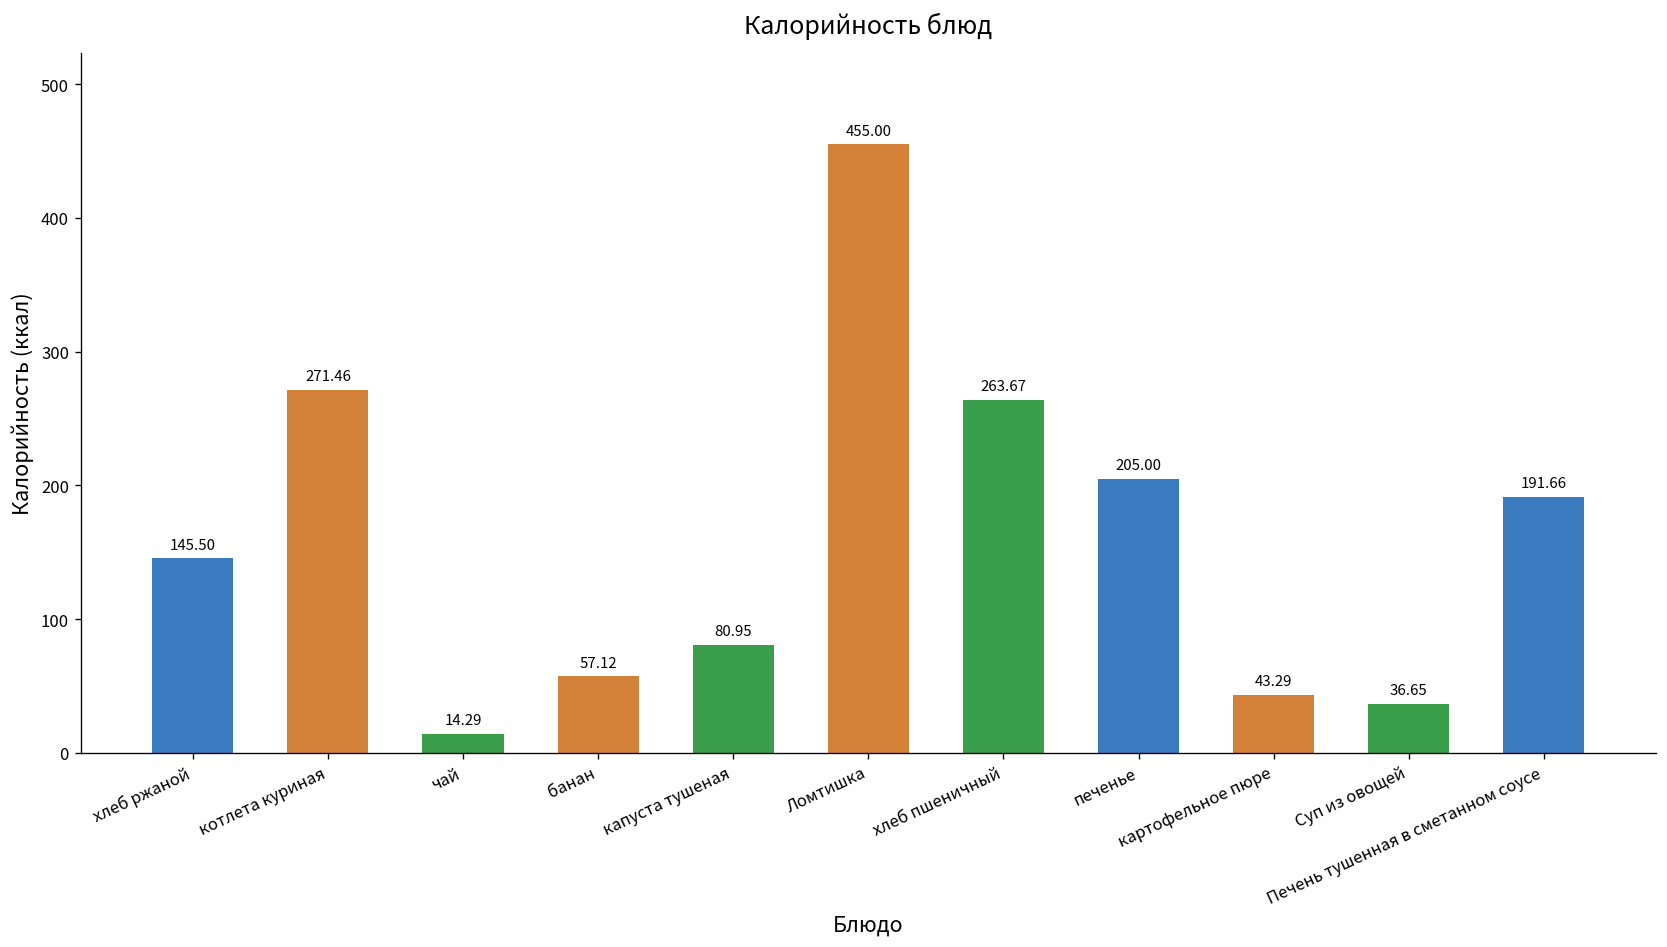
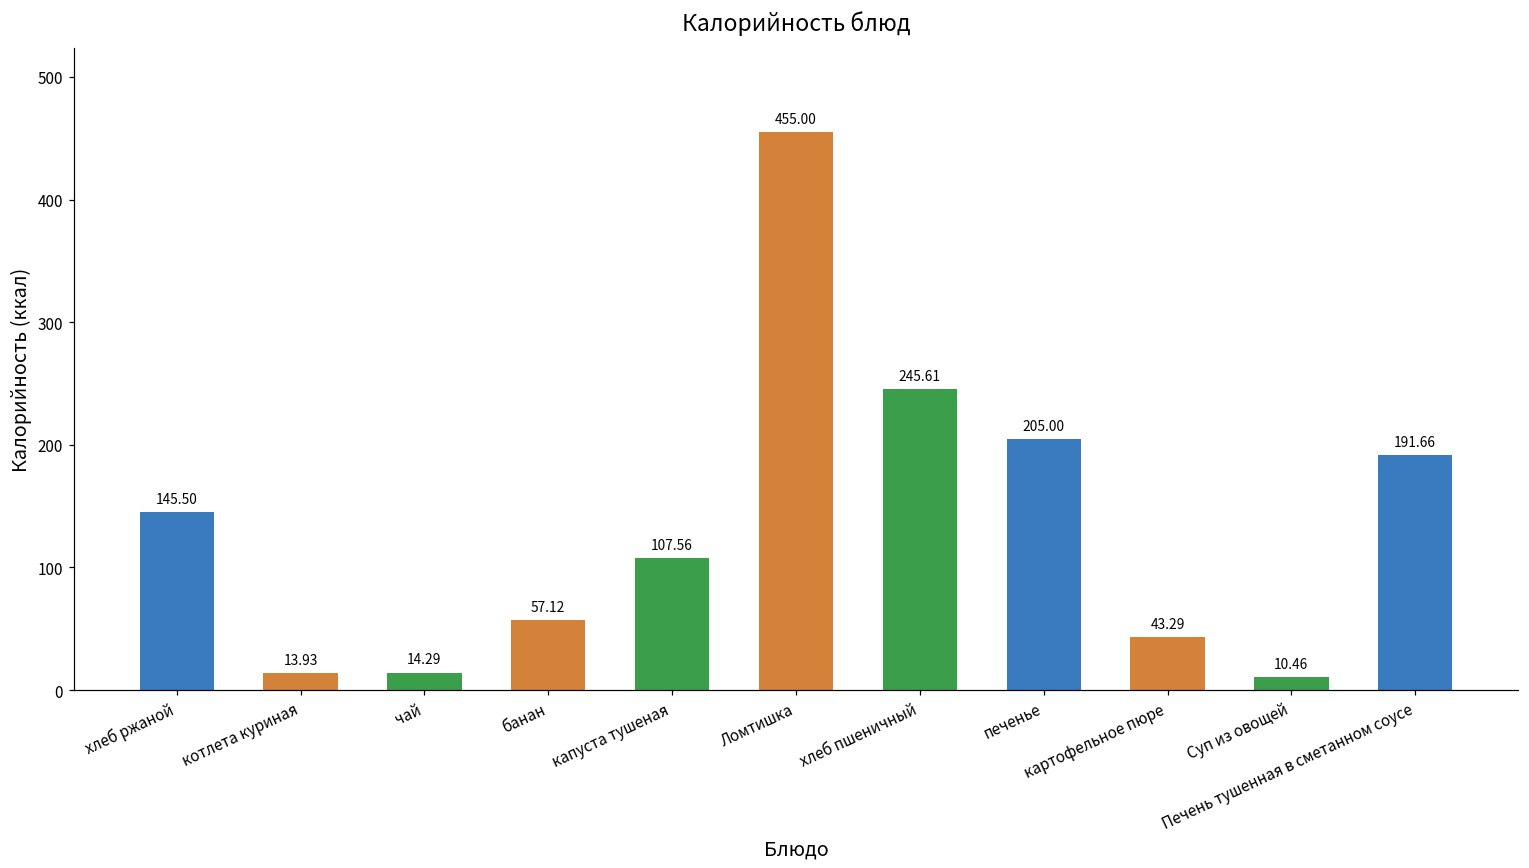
котлета куриная: 271.46 -> 13.93
капуста тушеная: 80.95 -> 107.56
хлеб пшеничный: 263.67 -> 245.61
Суп из овощей: 36.65 -> 10.46
